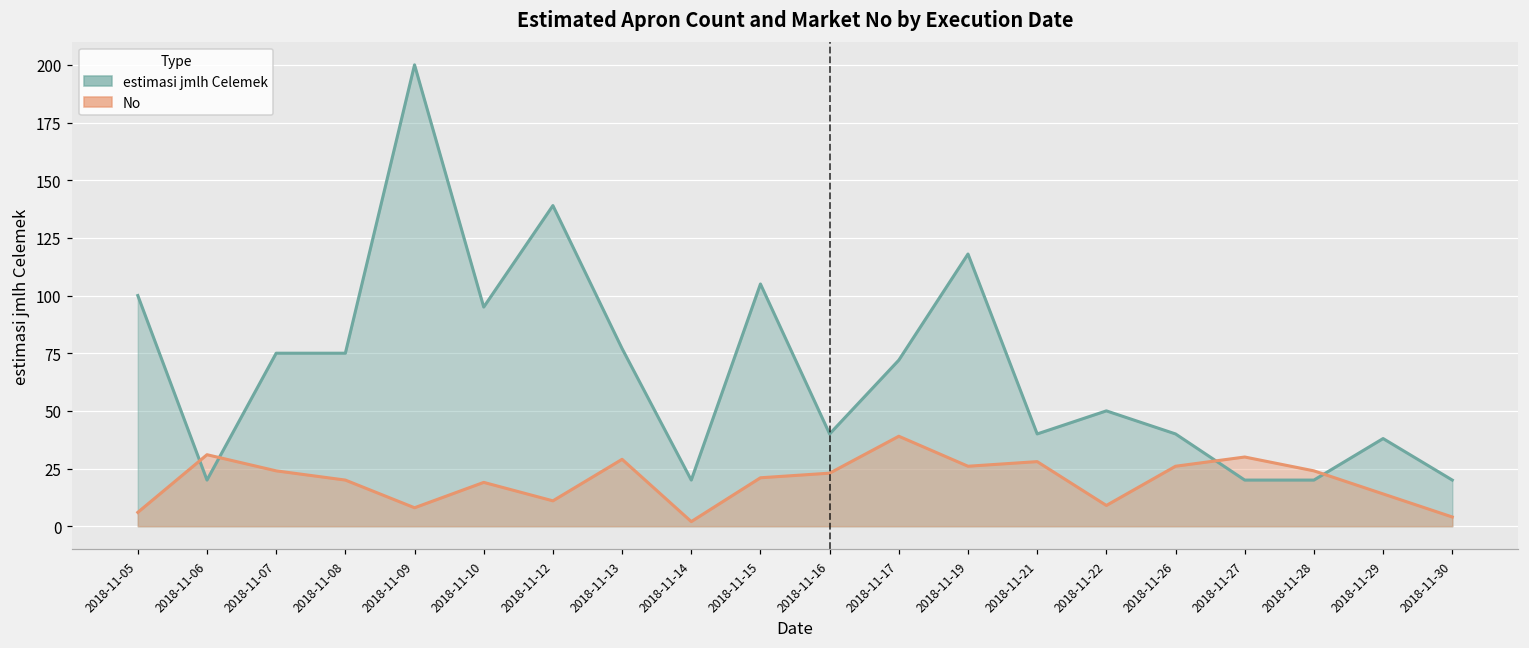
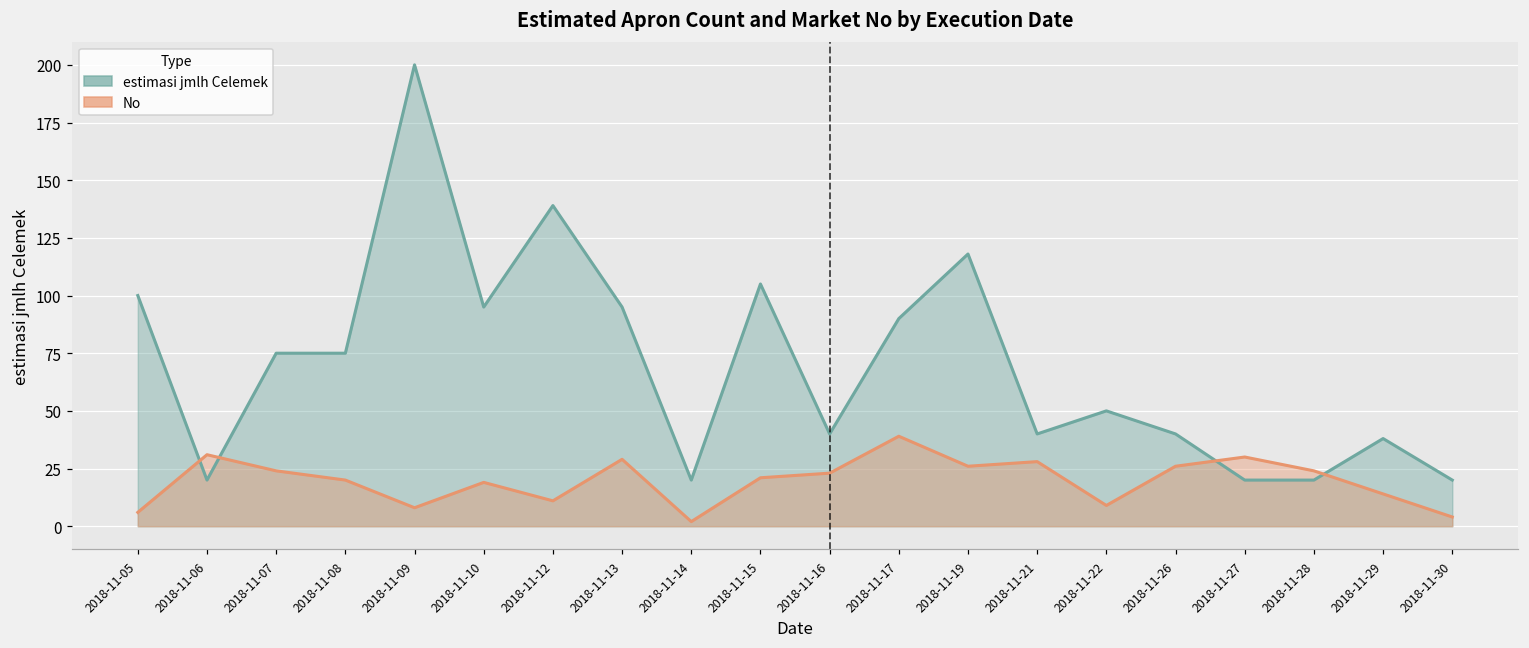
estimasi jmlh Celemek, 2018-11-13: 77 -> 95
estimasi jmlh Celemek, 2018-11-17: 72 -> 90
